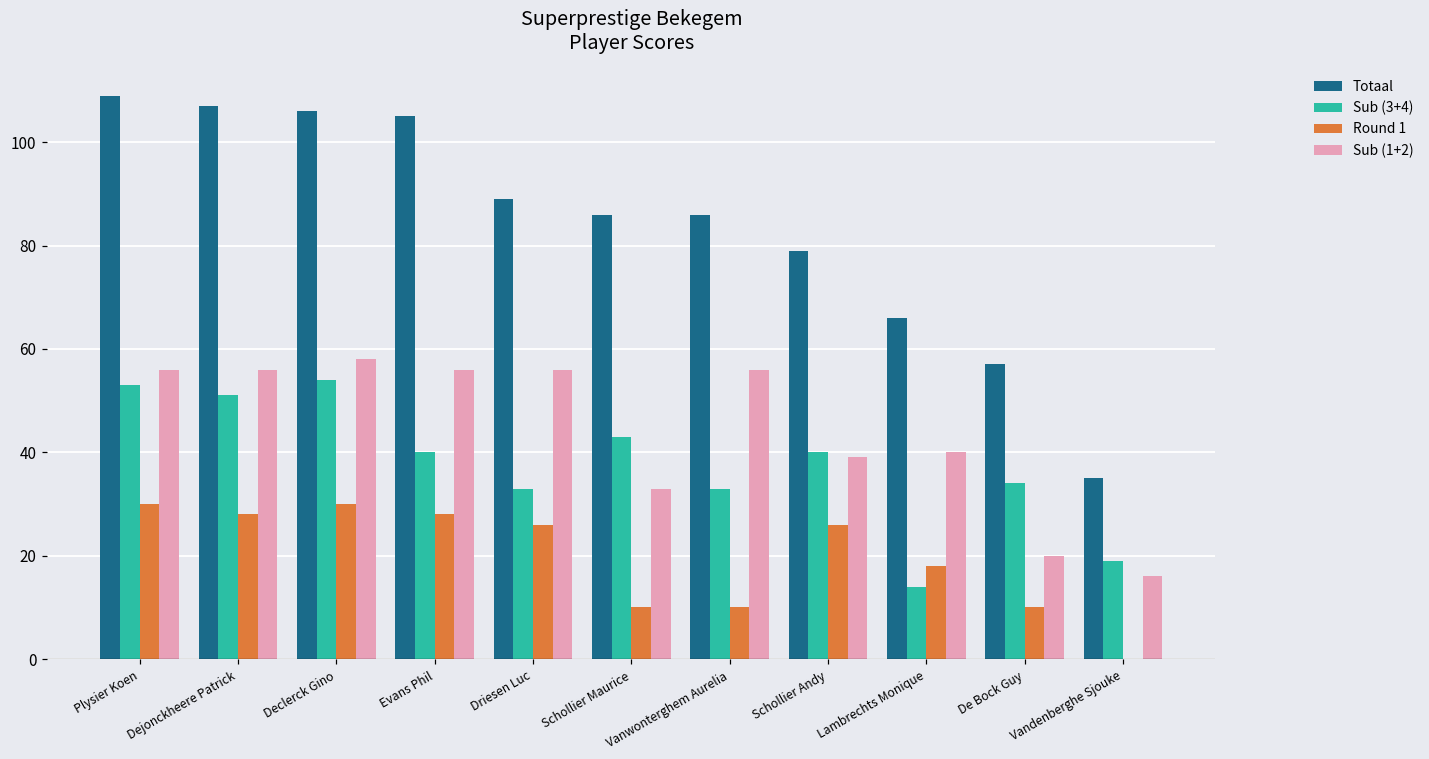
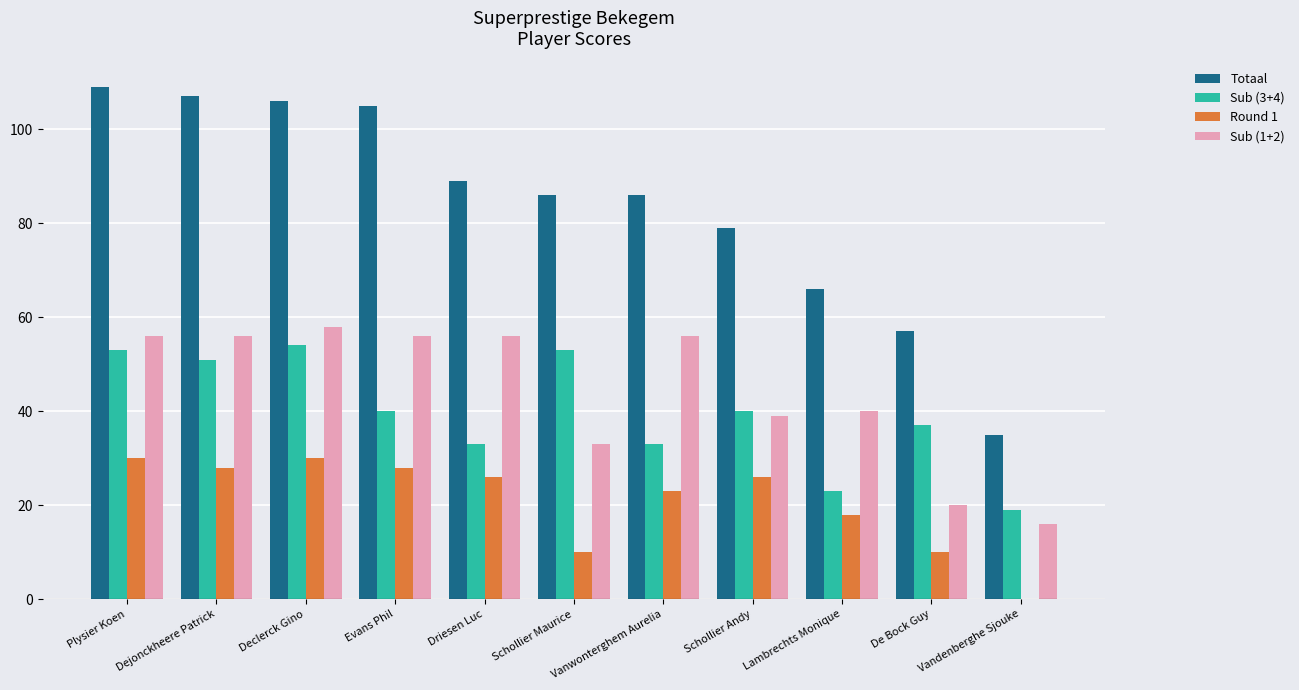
Sub (3+4), Schollier Maurice: 43 -> 53
Round 1, Vanwonterghem Aurelia: 10 -> 23
Sub (3+4), Lambrechts Monique: 14 -> 23
Sub (3+4), De Bock Guy: 34 -> 37
